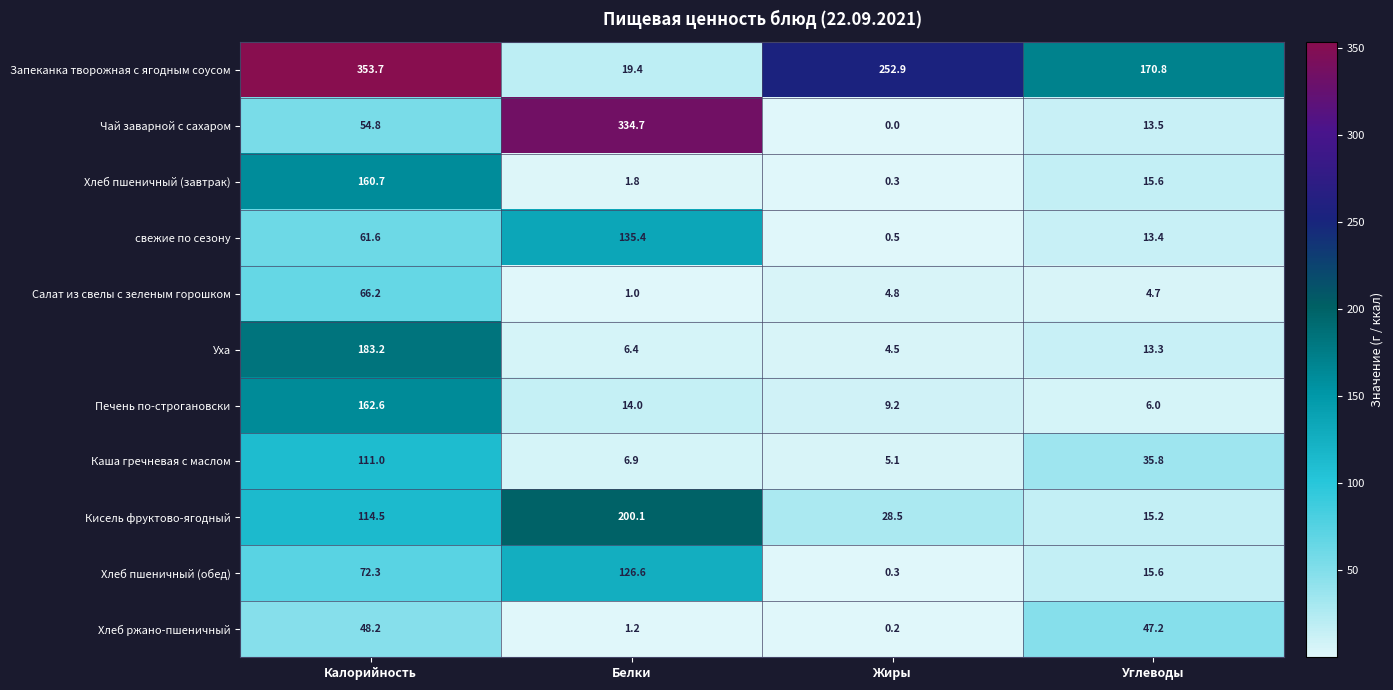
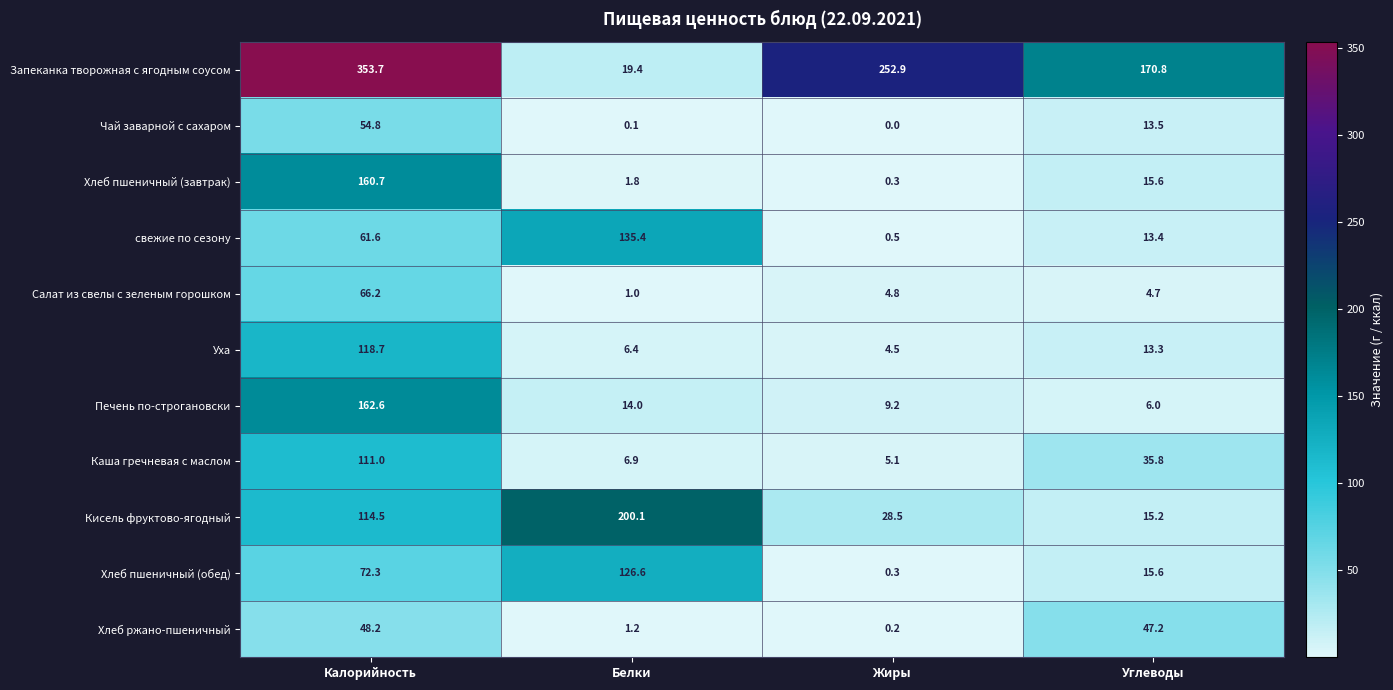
Чай заварной с сахаром, Белки: 334.7 -> 0.1
Уха, Калорийность: 183.2 -> 118.7
